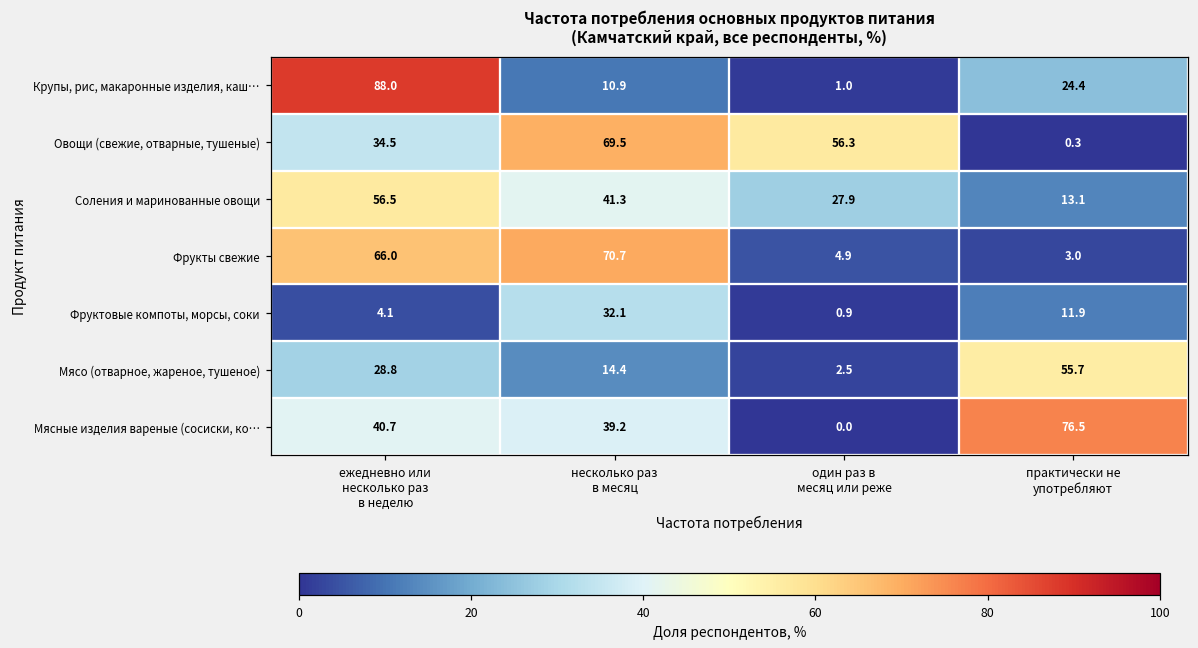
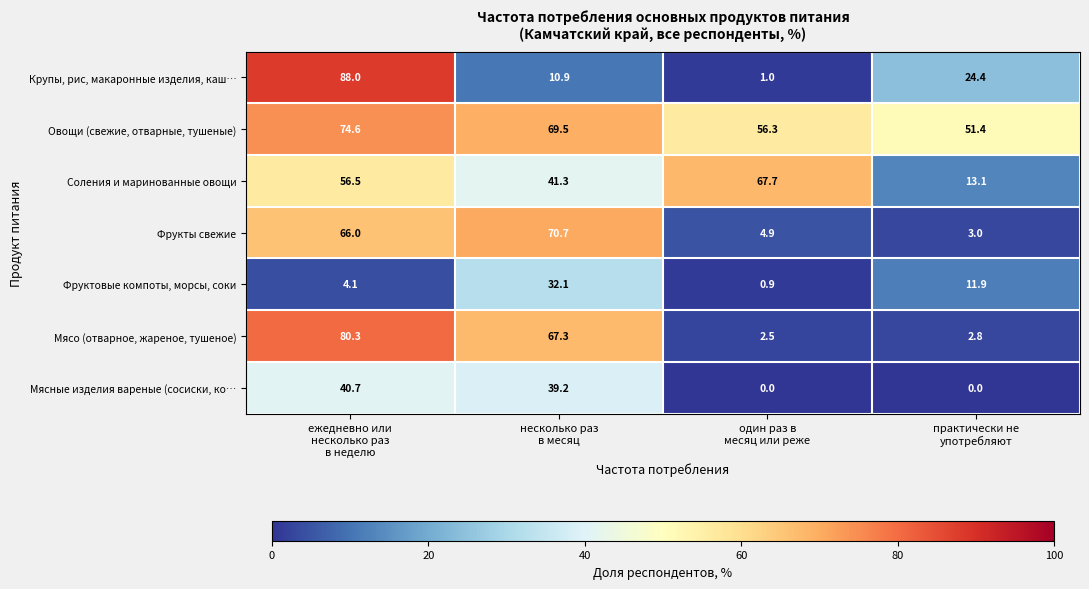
Овощи (свежие, отварные, тушеные), ежедневно или несколько раз в неделю: 34.5 -> 74.6
Овощи (свежие, отварные, тушеные), практически не употребляют: 0.3 -> 51.4
Соления и маринованные овощи, один раз в месяц или реже: 27.9 -> 67.7
Мясо (отварное, жареное, тушеное), ежедневно или несколько раз в неделю: 28.8 -> 80.3
Мясо (отварное, жареное, тушеное), несколько раз в месяц: 14.4 -> 67.3
Мясо (отварное, жареное, тушеное), практически не употребляют: 55.7 -> 2.8
Мясные изделия вареные (сосиски, ко…, практически не употребляют: 76.5 -> 0.0
